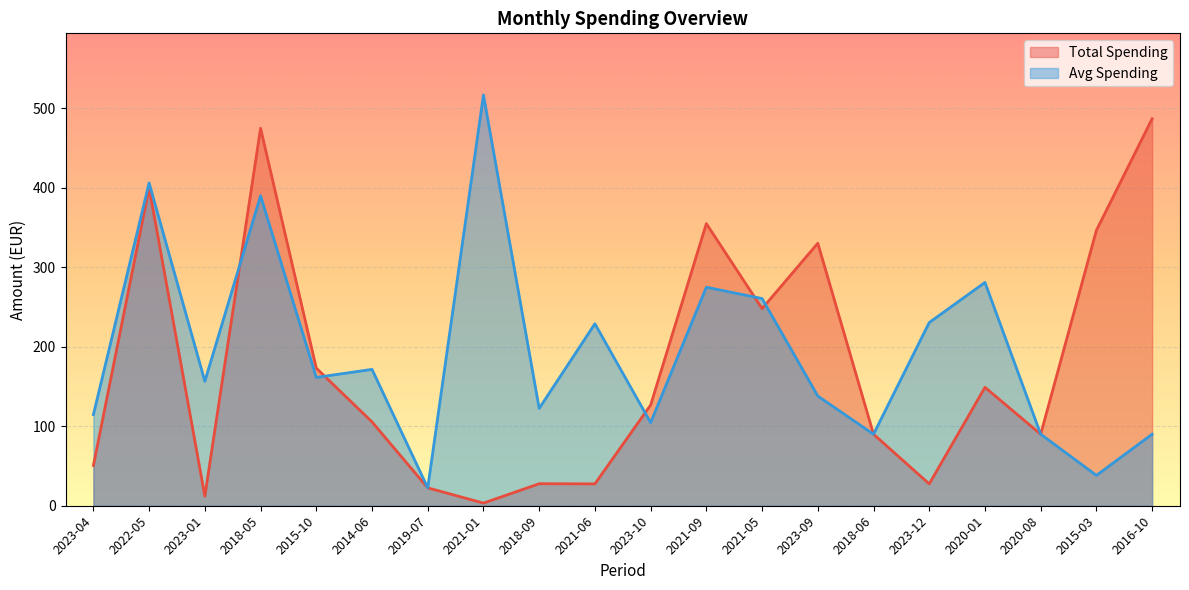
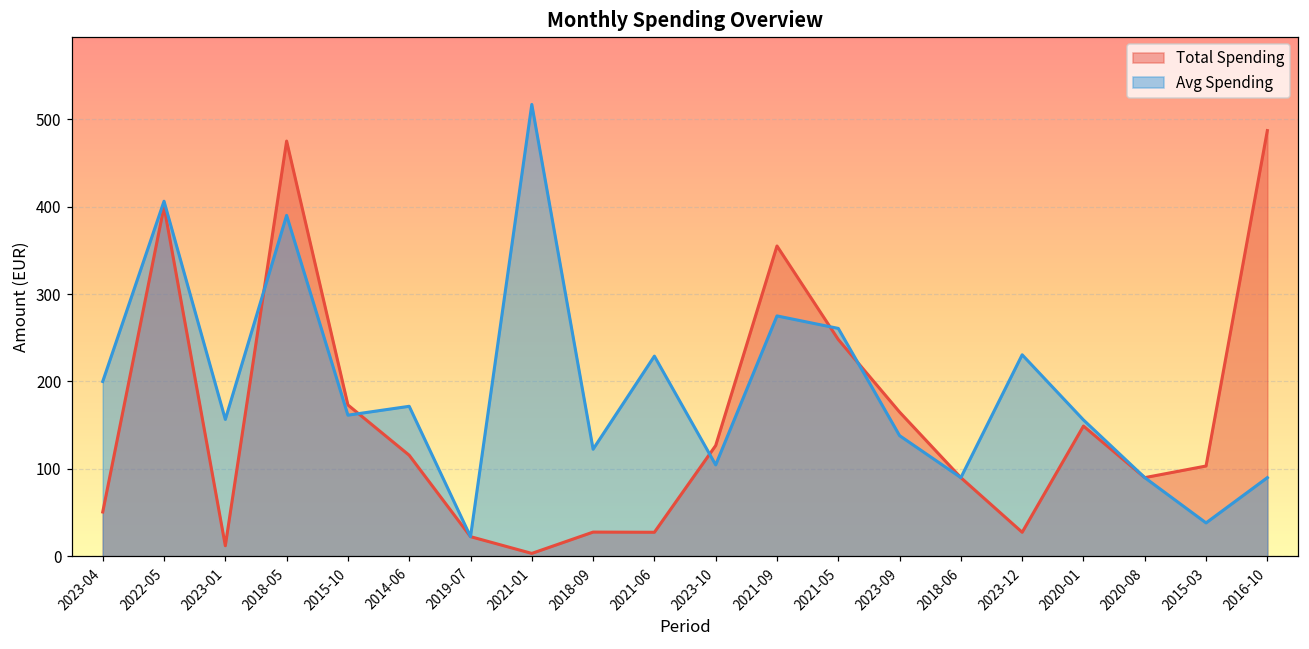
Avg Spending, 2023-04: 110 -> 200
Total Spending, 2014-06: 110 -> 120
Total Spending, 2023-09: 330 -> 170
Avg Spending, 2020-01: 280 -> 160
Total Spending, 2015-03: 350 -> 100
